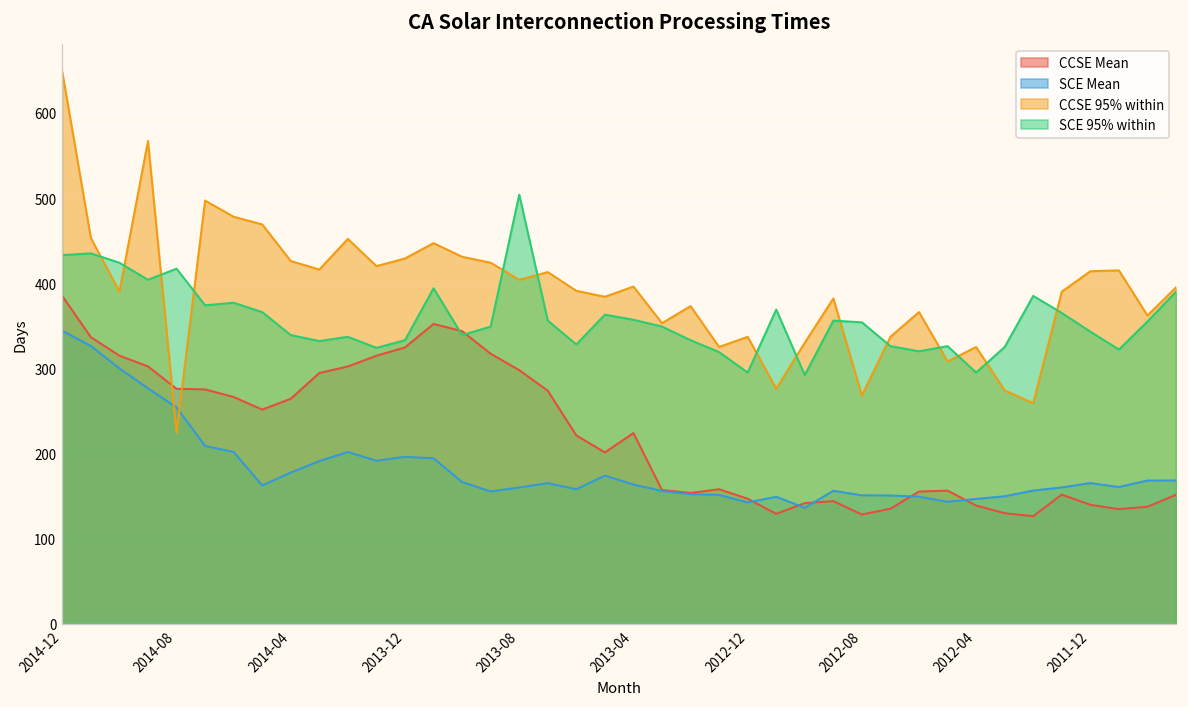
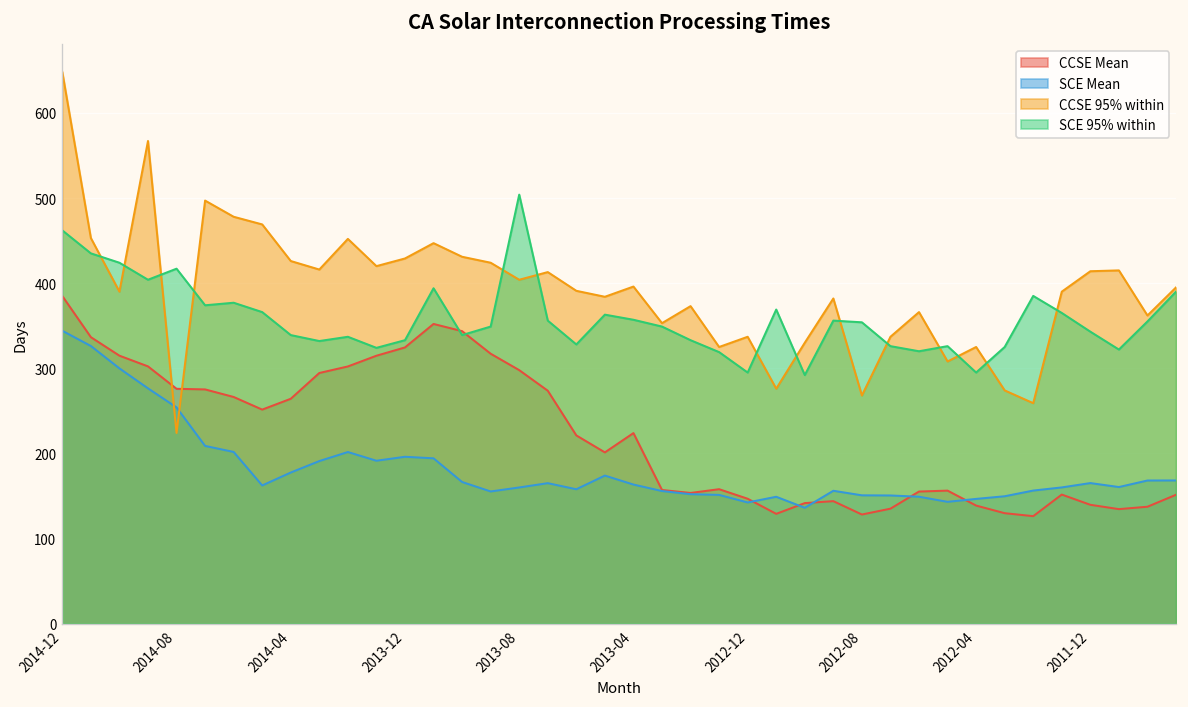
SCE 95% within, 2014-12: 430 -> 460
